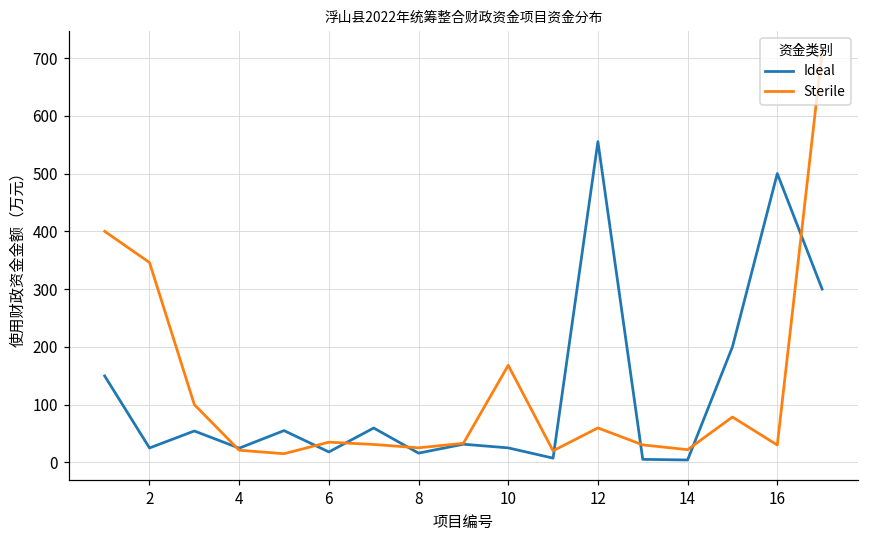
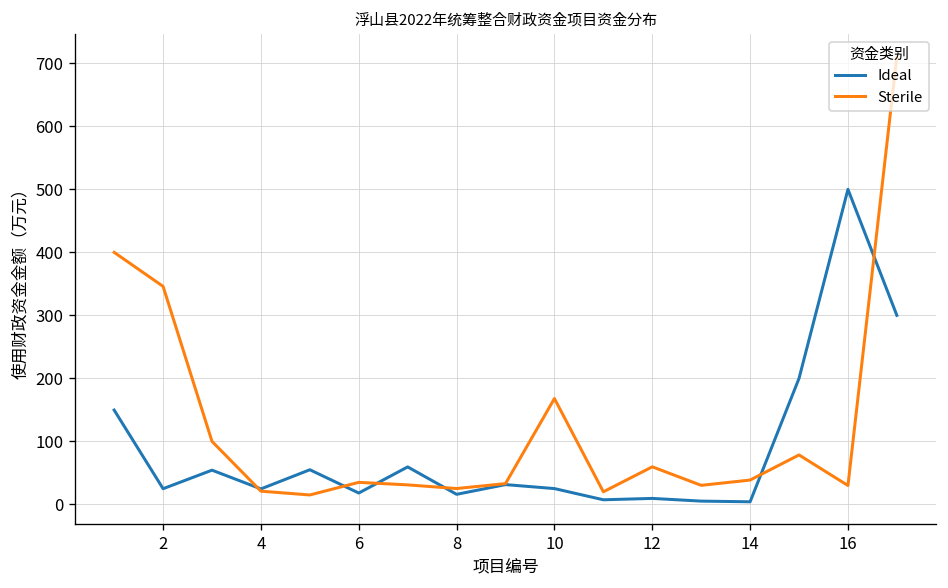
Ideal, 12: 560 -> 10
Sterile, 14: 20 -> 40
